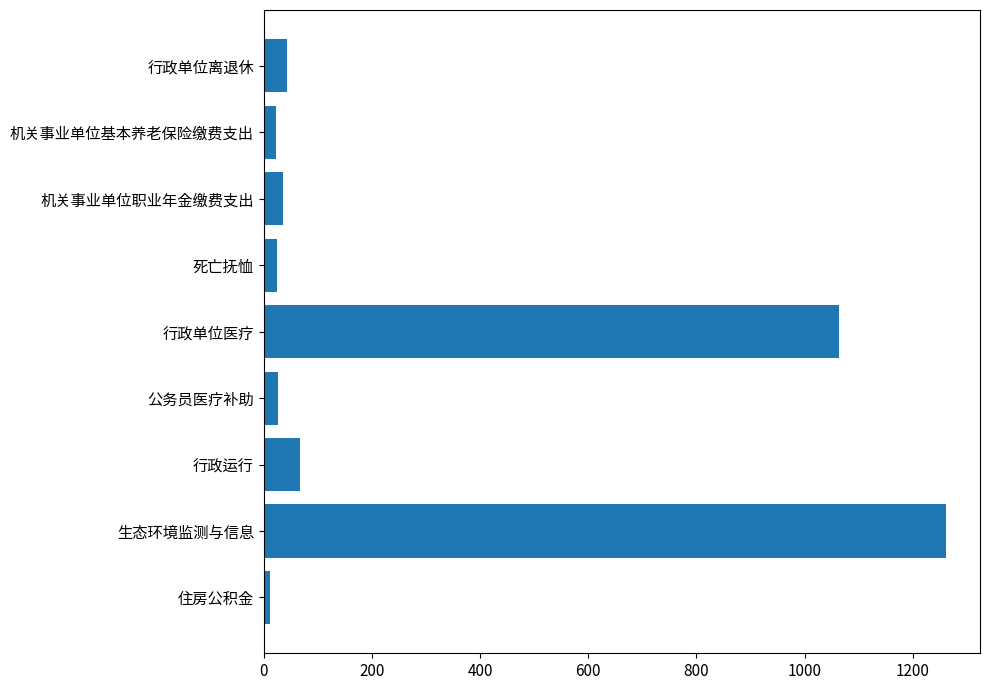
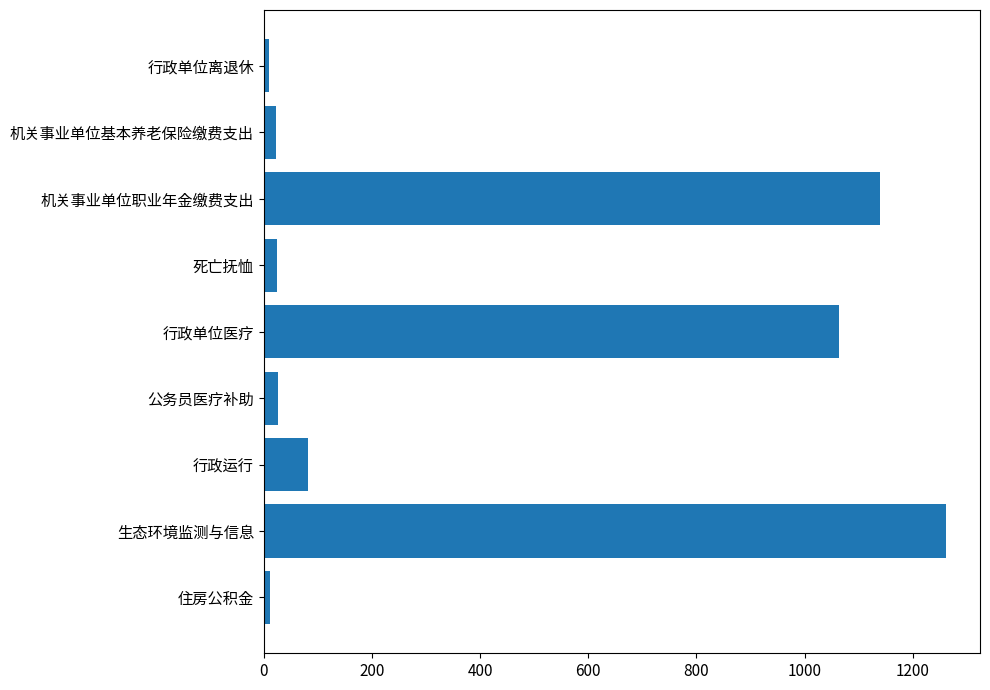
行政单位离退休: 40 -> 10
机关事业单位职业年金缴费支出: 40 -> 1140
行政运行: 70 -> 80
